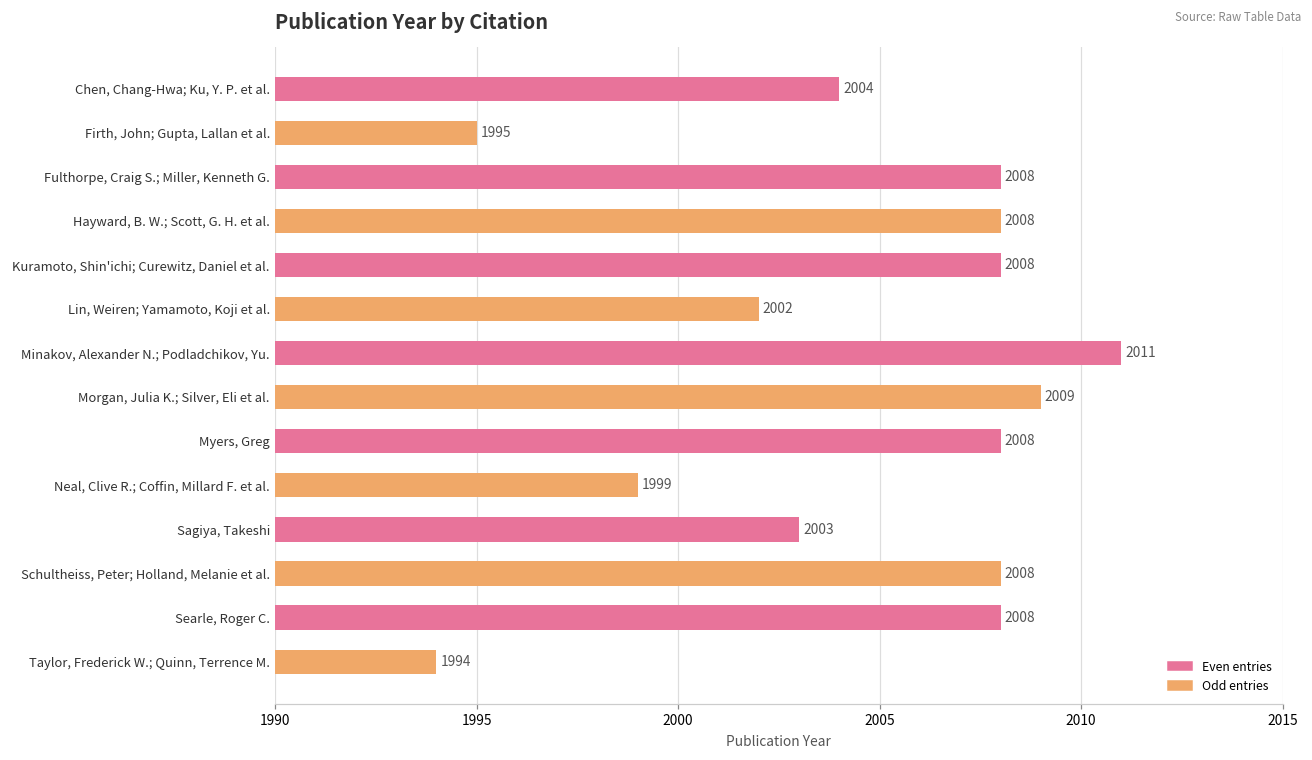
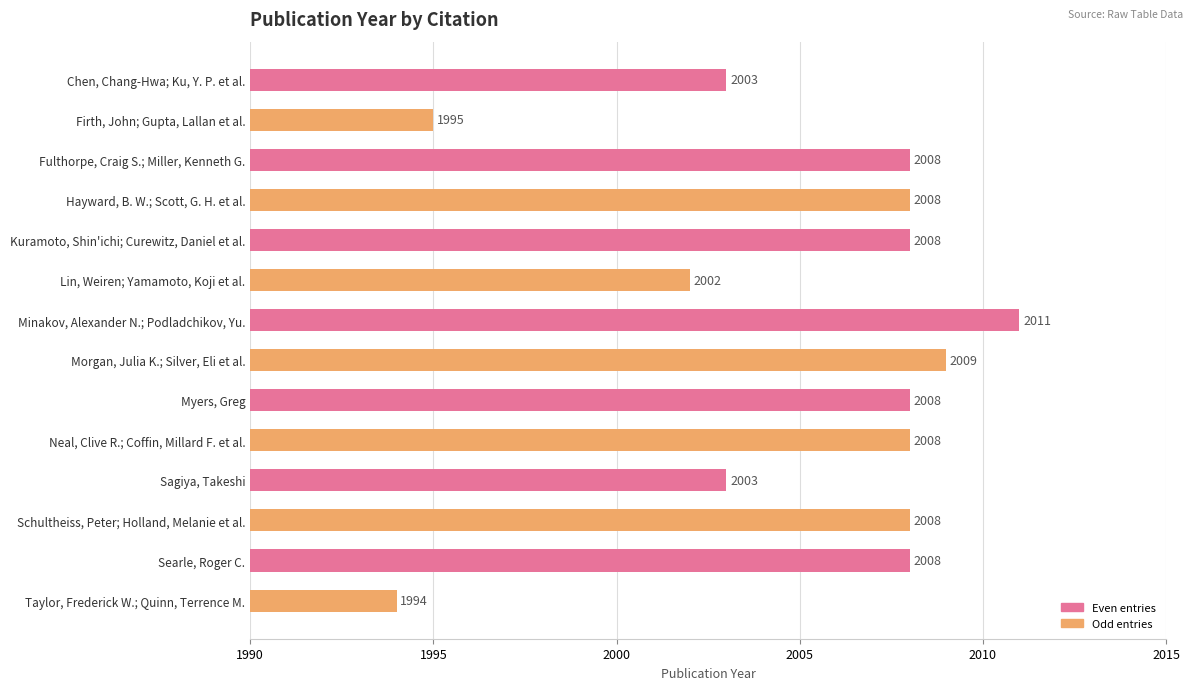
Chen, Chang-Hwa; Ku, Y. P. et al.: 2004 -> 2003
Neal, Clive R.; Coffin, Millard F. et al.: 1999 -> 2008
